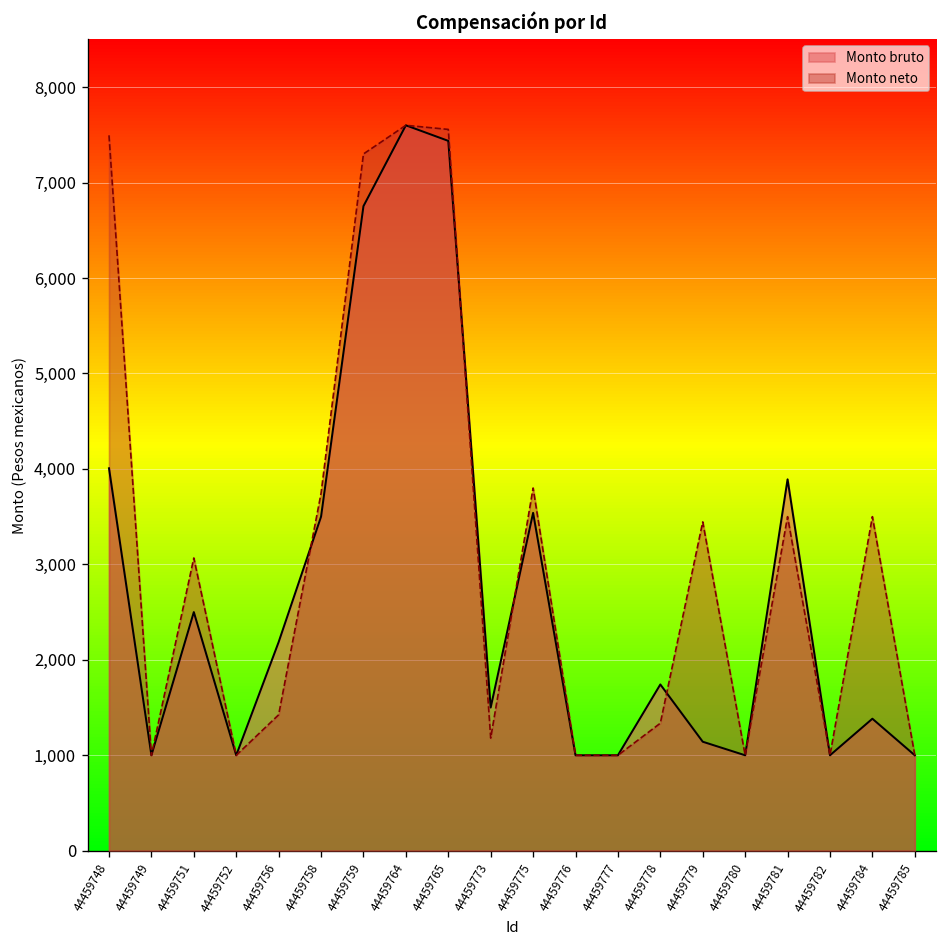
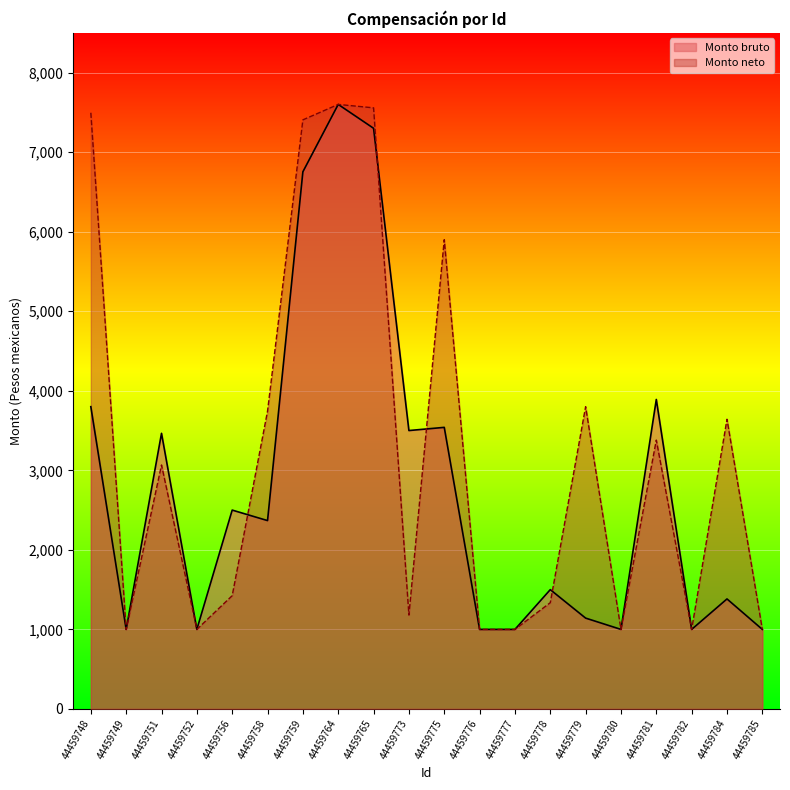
Monto bruto, 44459748: 4,000 -> 3,800
Monto bruto, 44459751: 2,500 -> 3,500
Monto bruto, 44459756: 2,200 -> 2,500
Monto bruto, 44459758: 3,500 -> 2,400
Monto neto, 44459759: 7,300 -> 7,400
Monto bruto, 44459765: 7,400 -> 7,300
Monto bruto, 44459773: 1,500 -> 3,500
Monto neto, 44459775: 3,800 -> 5,900
Monto bruto, 44459778: 1,700 -> 1,500
Monto neto, 44459779: 3,400 -> 3,800
Monto neto, 44459781: 3,500 -> 3,400
Monto neto, 44459784: 3,500 -> 3,600
